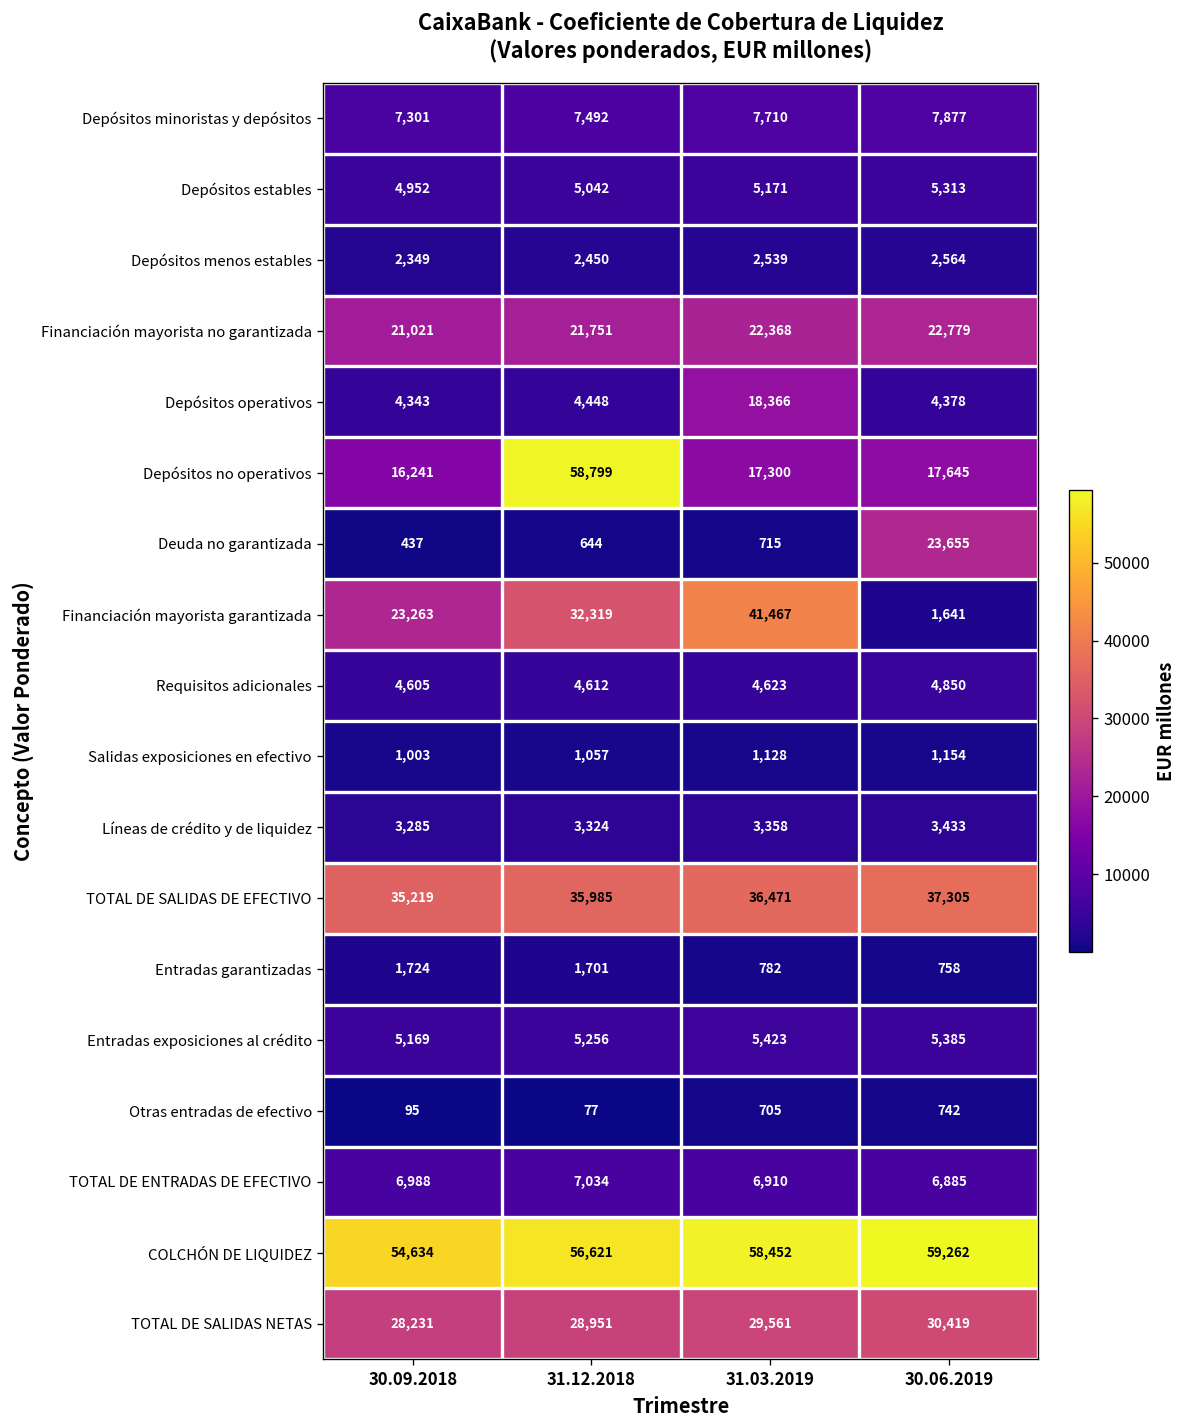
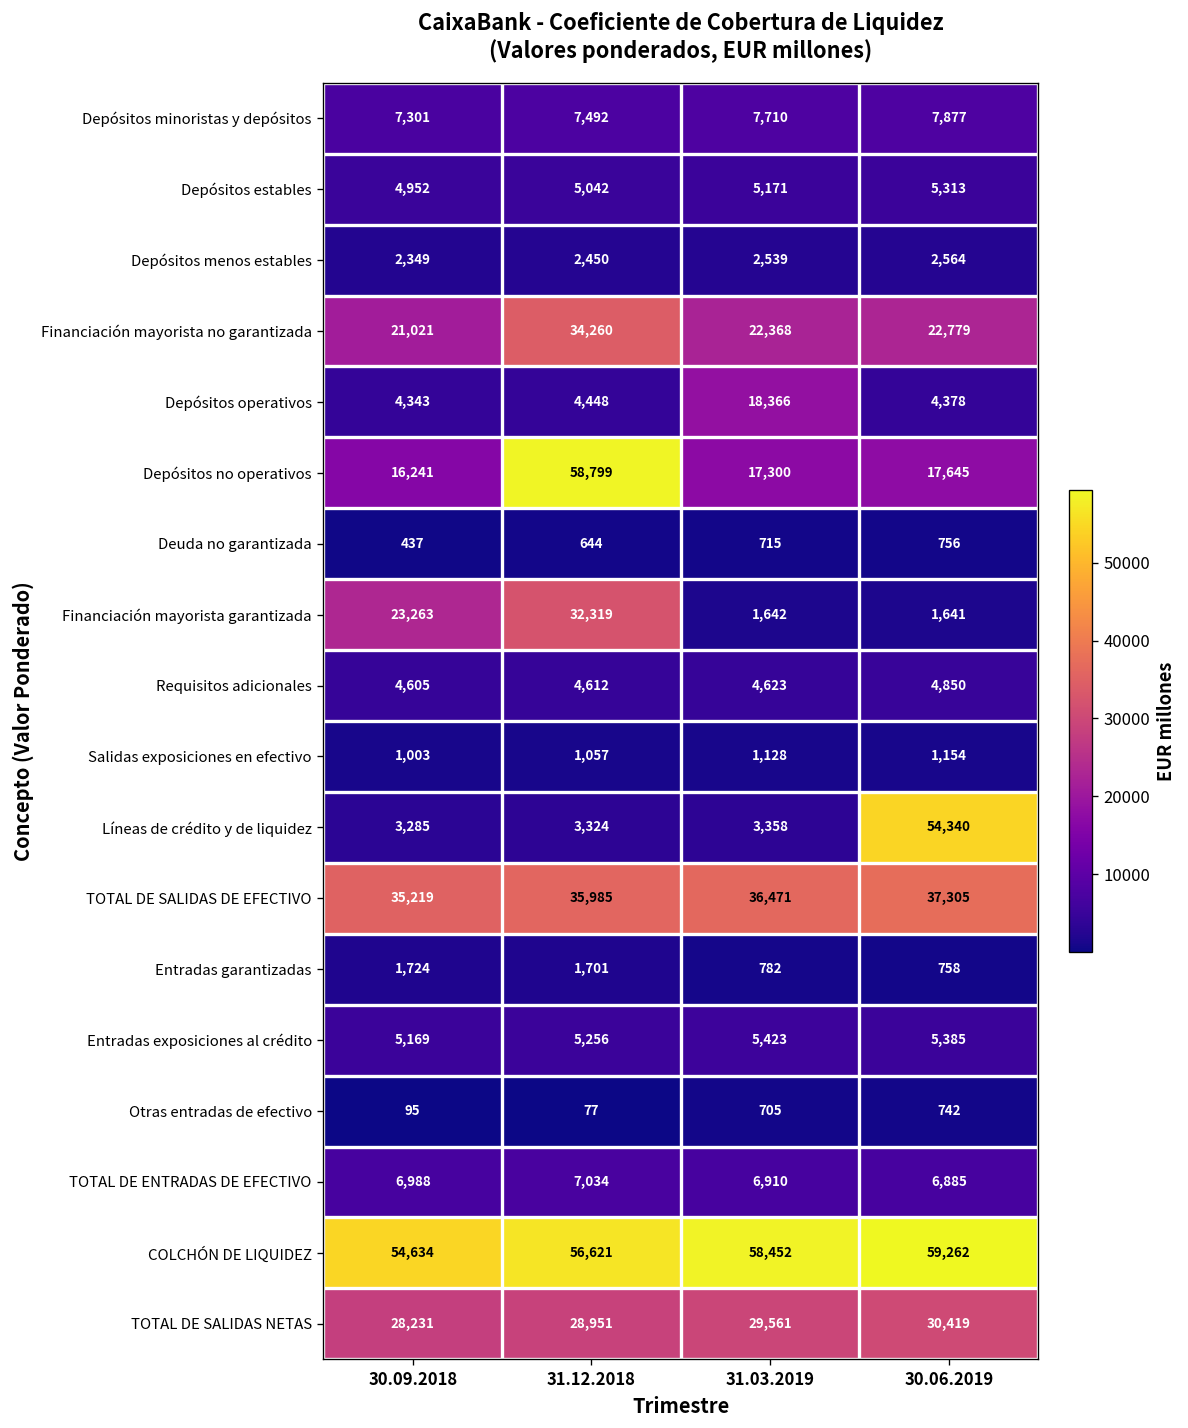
Financiación mayorista no garantizada, 31.12.2018: 21,751 -> 34,260
Deuda no garantizada, 30.06.2019: 23,655 -> 756
Financiación mayorista garantizada, 31.03.2019: 41,467 -> 1,642
Líneas de crédito y de liquidez, 30.06.2019: 3,433 -> 54,340
